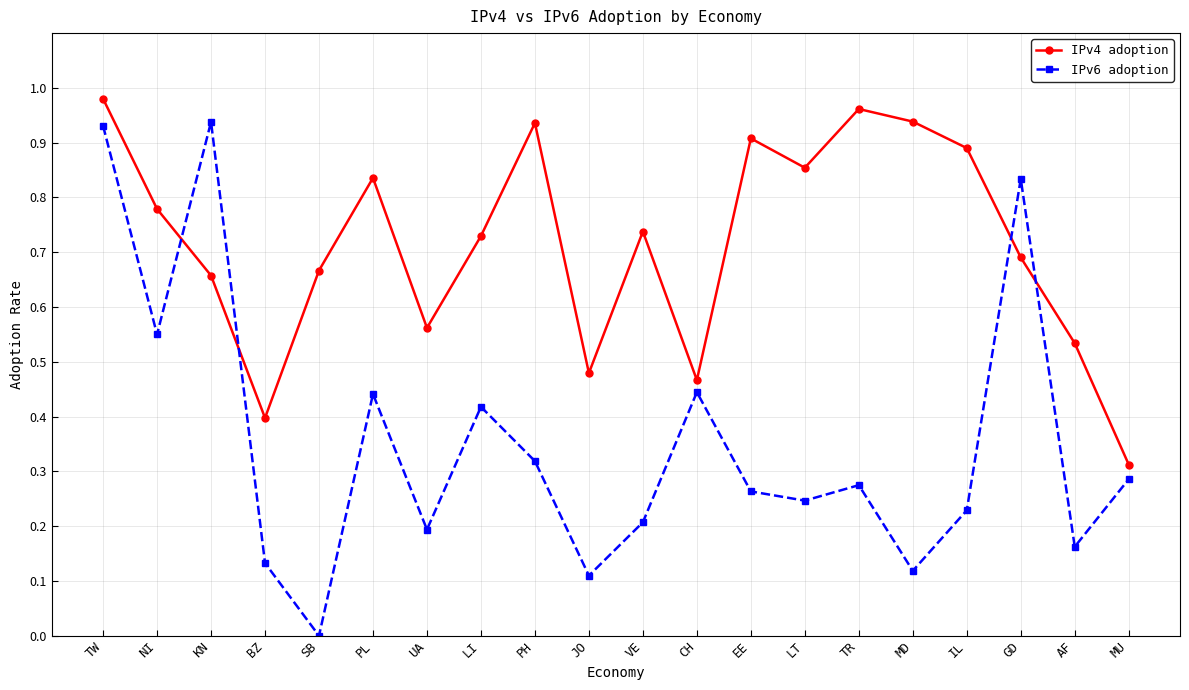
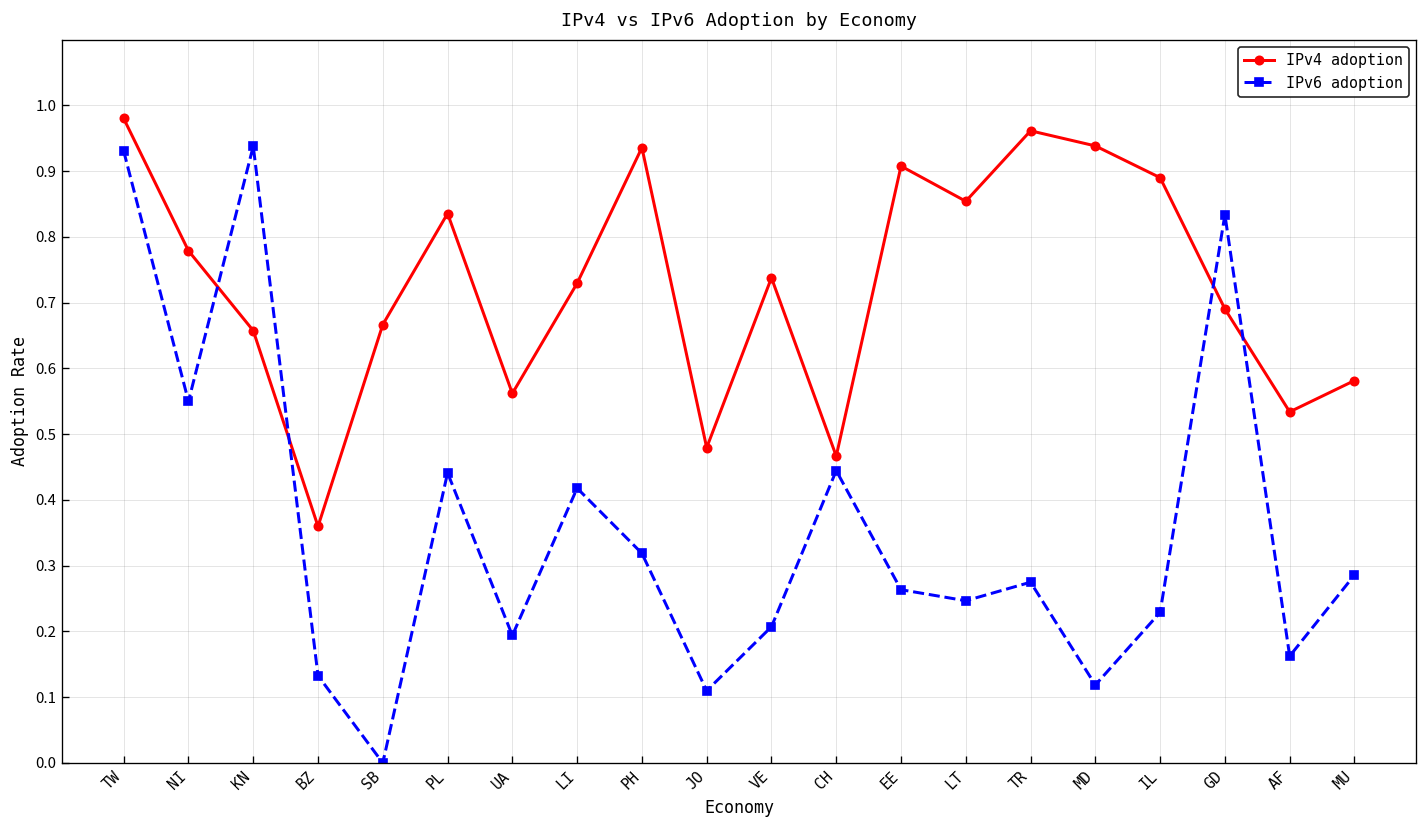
IPv4 adoption, BZ: 0.40 -> 0.36
IPv4 adoption, MU: 0.31 -> 0.58
